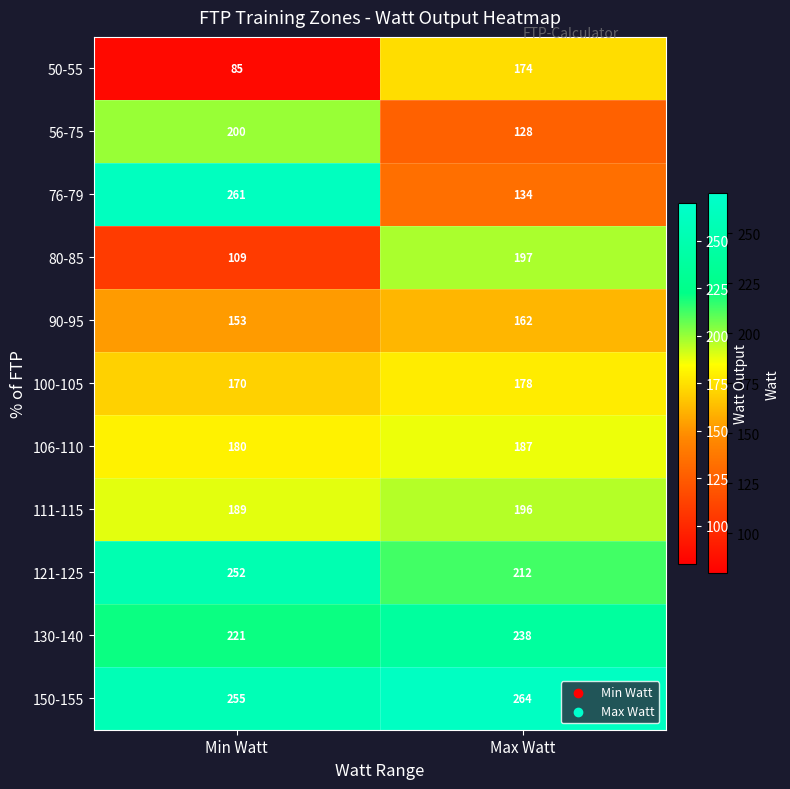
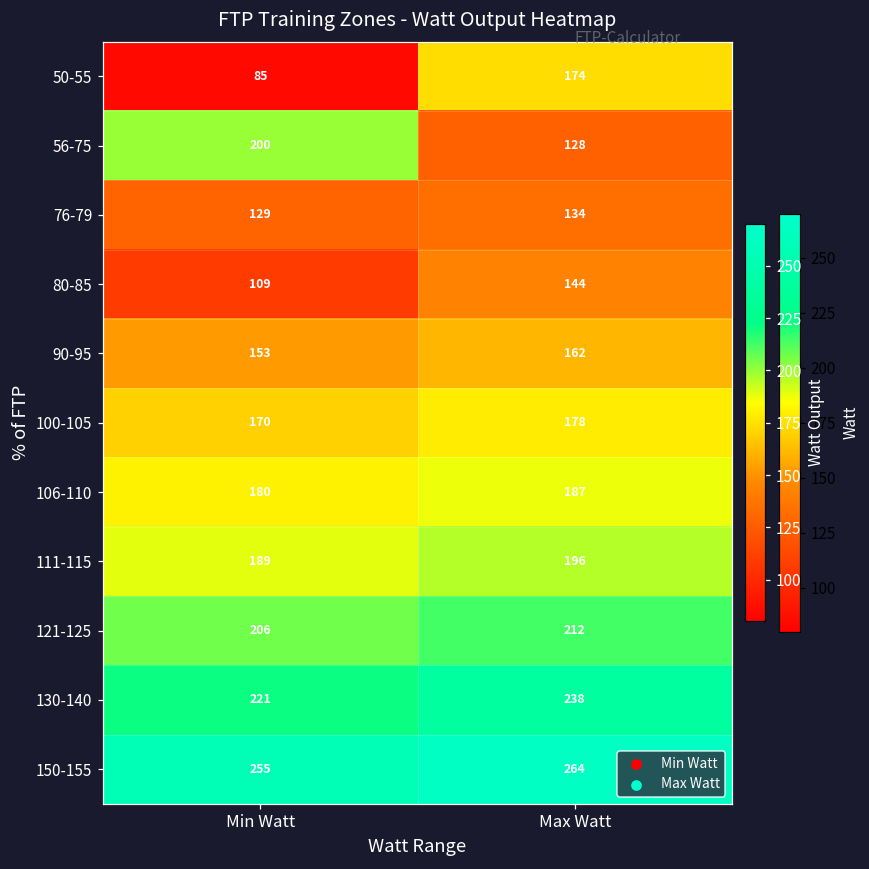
76-79, Min Watt: 261 -> 129
80-85, Max Watt: 197 -> 144
121-125, Min Watt: 252 -> 206
